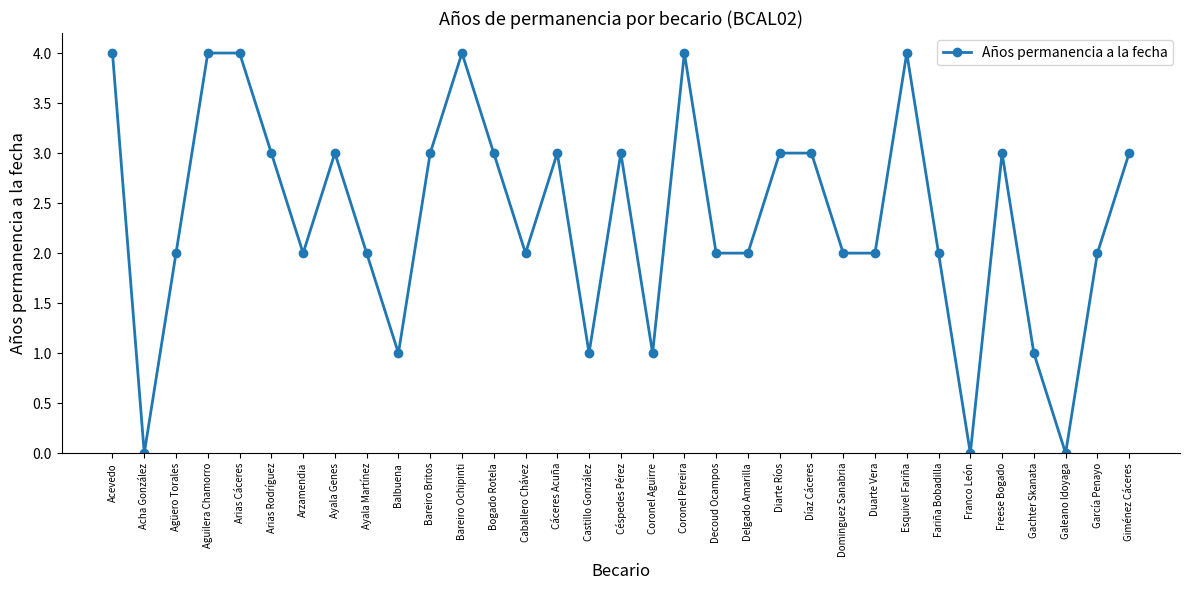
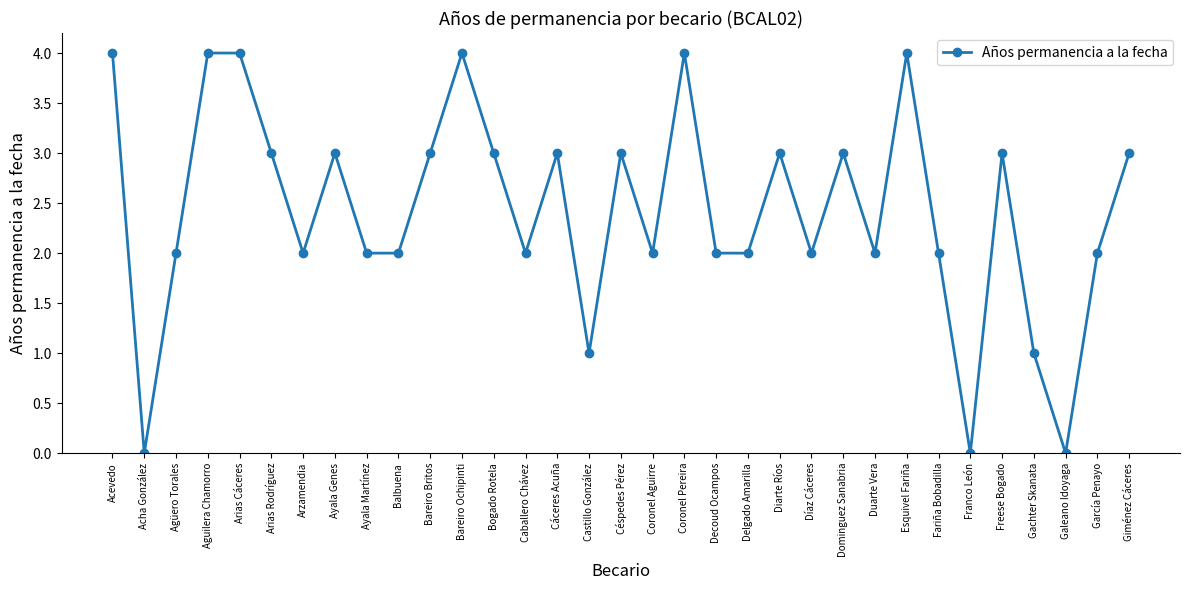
Balbuena: 1 -> 2
Coronel Aguirre: 1 -> 2
Díaz Cáceres: 3 -> 2
Dominguez Sanabria: 2 -> 3
